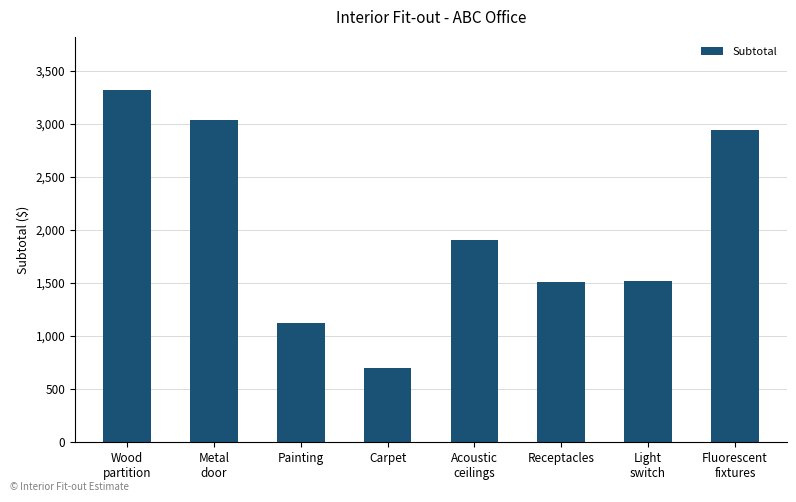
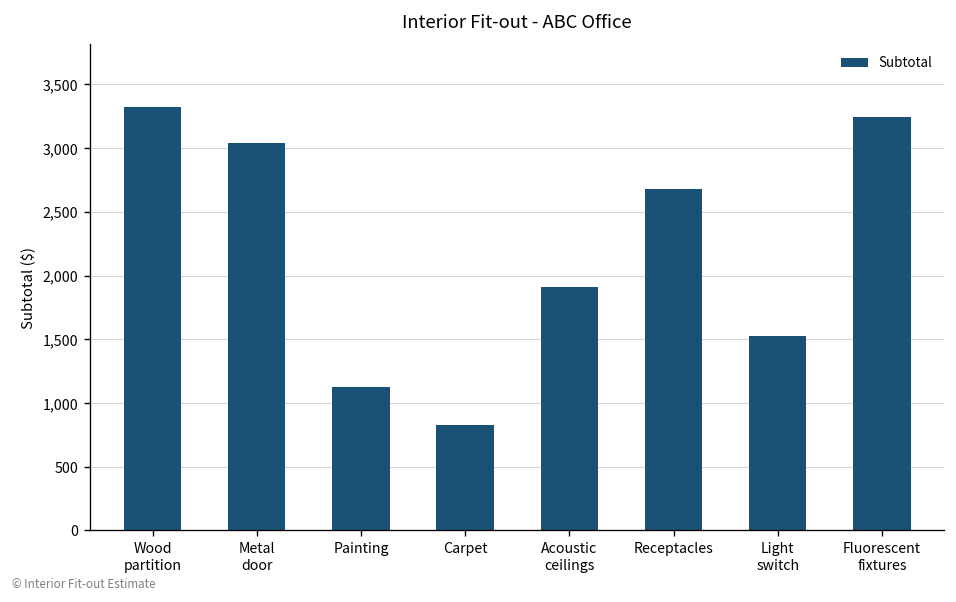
Carpet: 700 -> 830
Receptacles: 1,510 -> 2,680
Fluorescent fixtures: 2,940 -> 3,240
